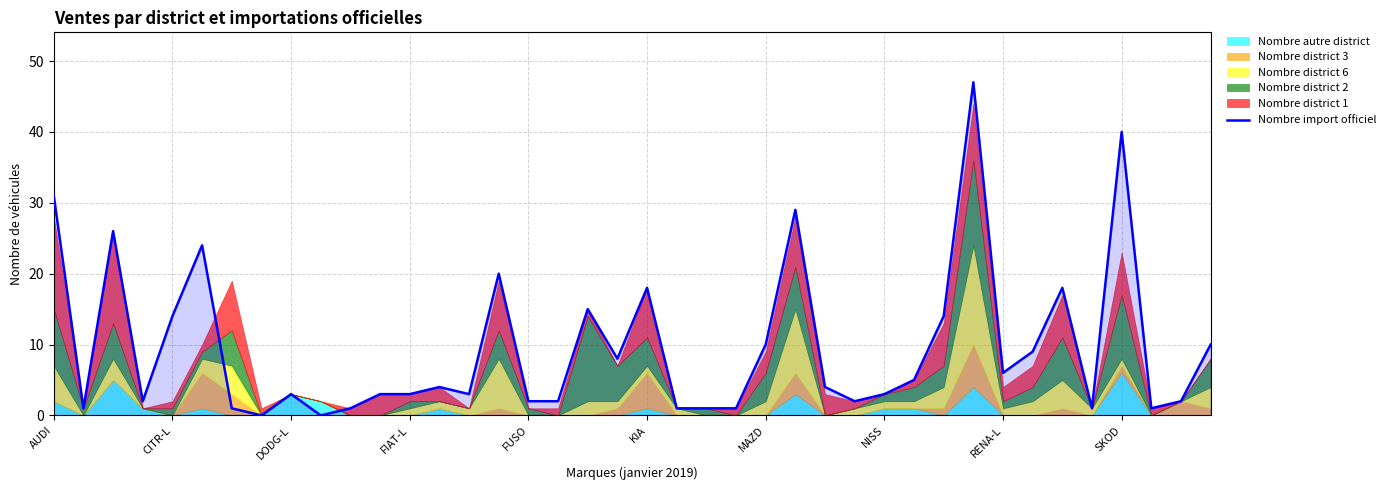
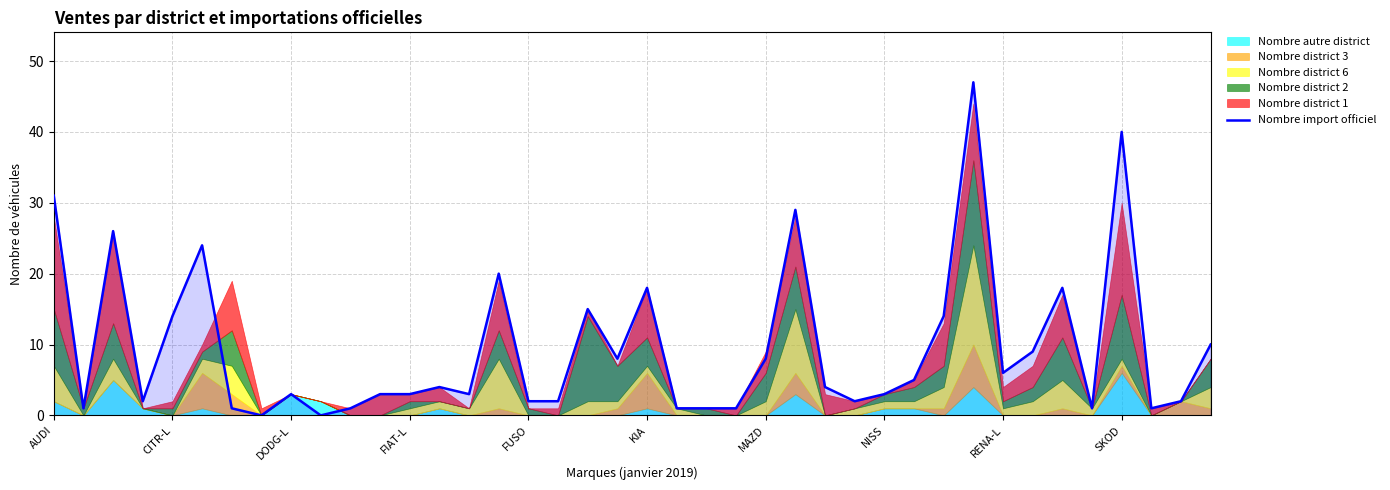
Nombre import officiel, MAZD: 10 -> 8
Nombre district 1, SKOD: 6 -> 13
